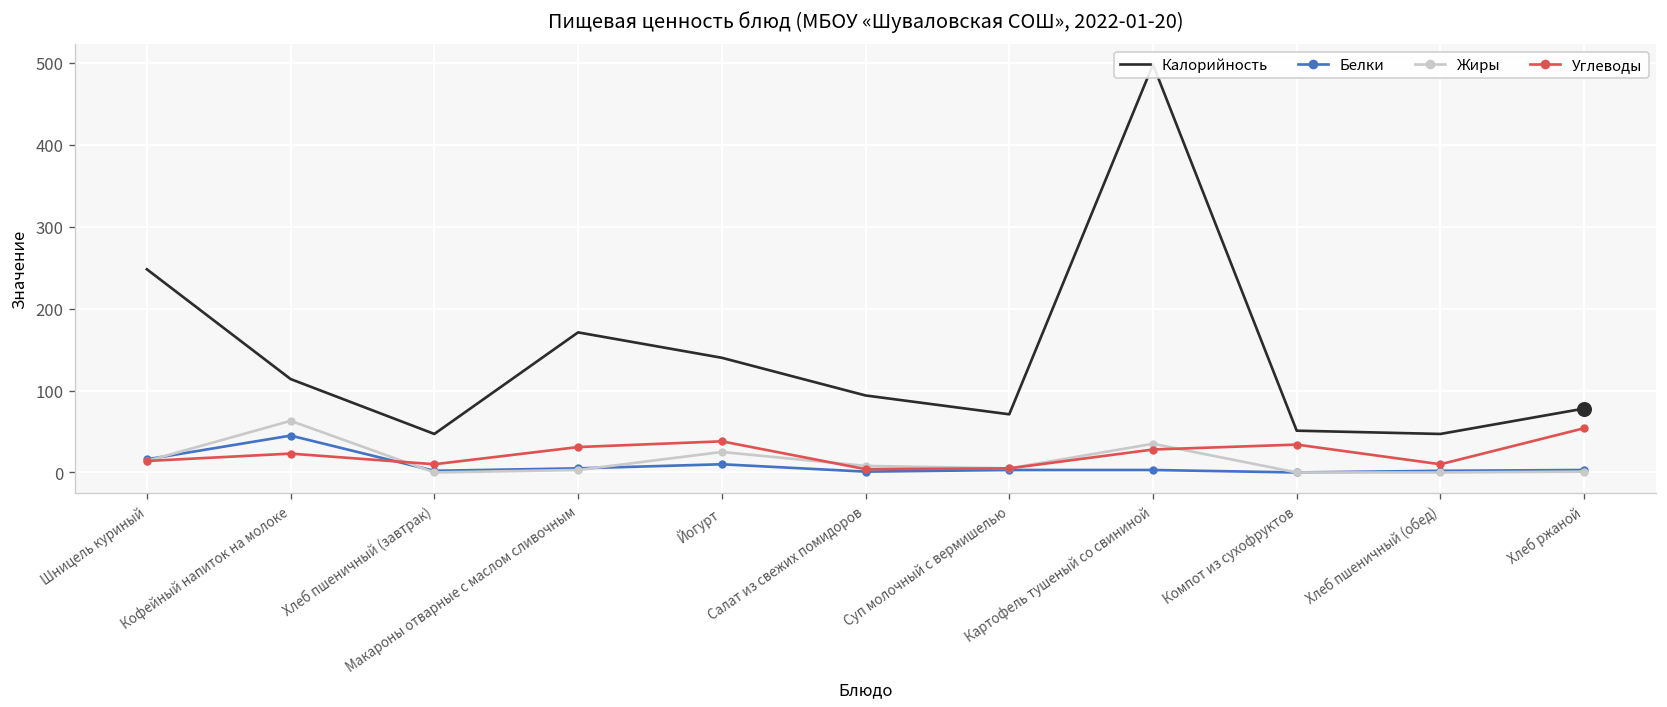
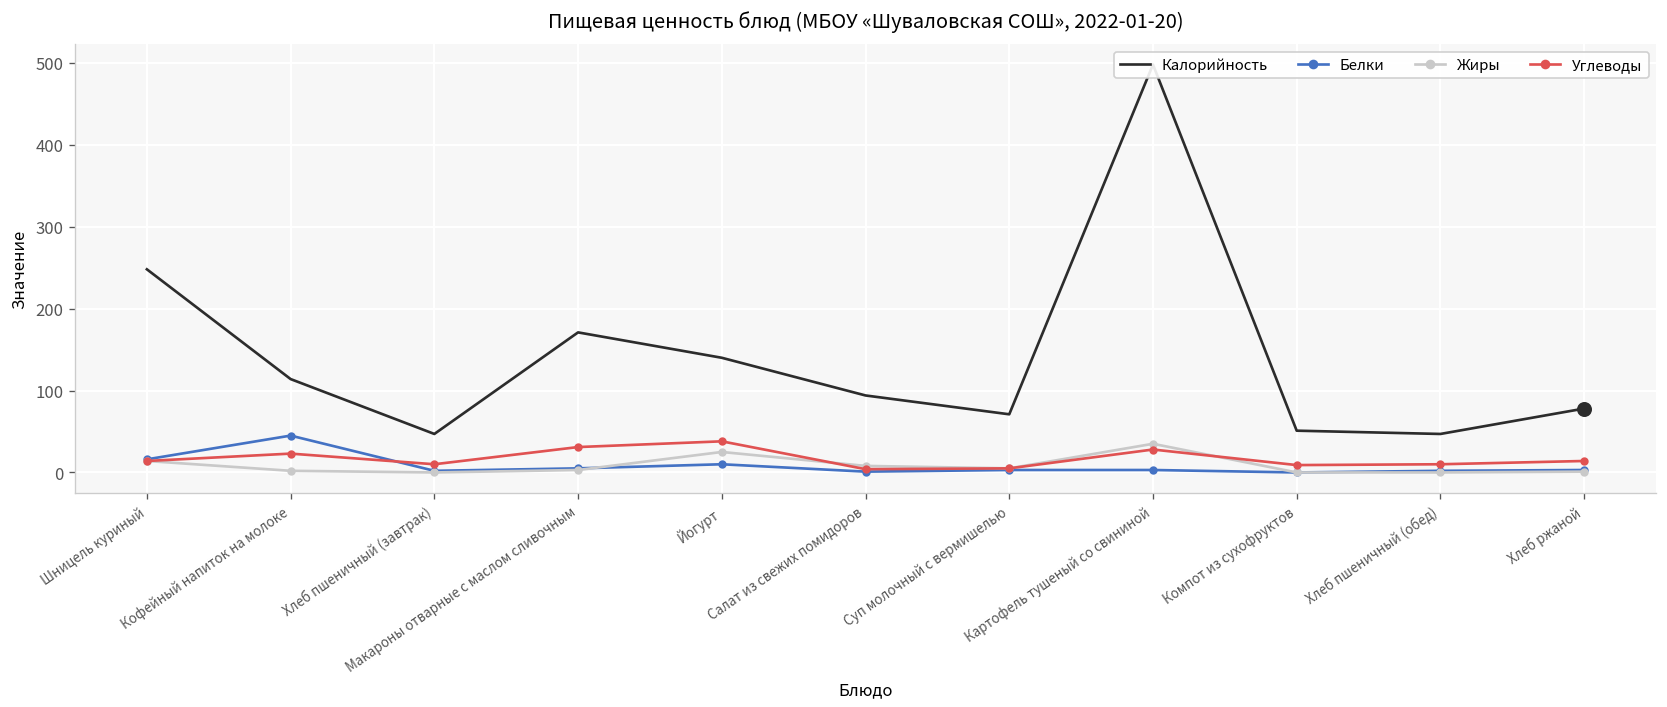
Жиры, Кофейный напиток на молоке: 60 -> 0
Углеводы, Компот из сухофруктов: 30 -> 10
Углеводы, Хлеб ржаной: 50 -> 10
